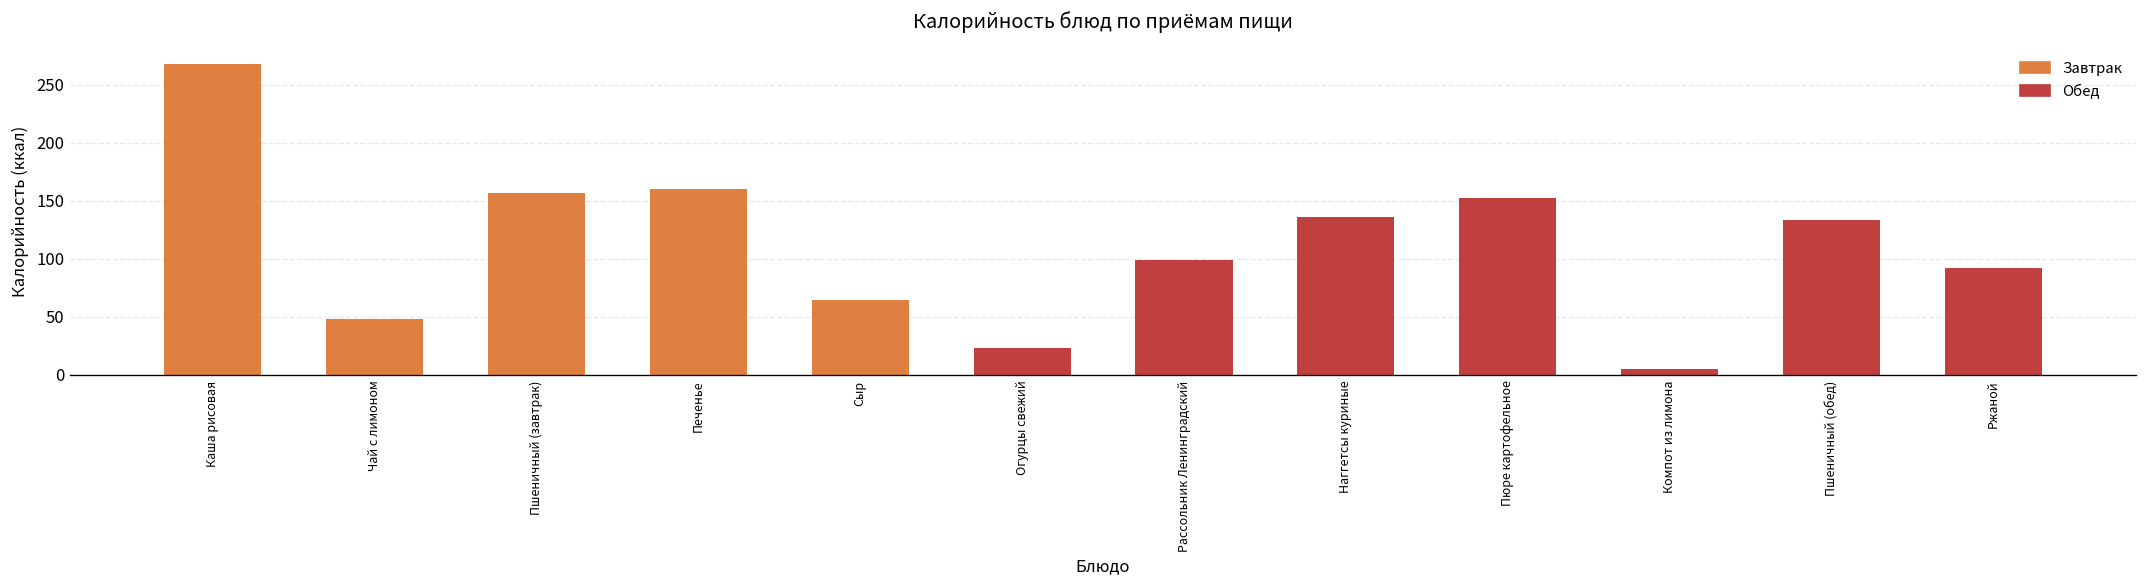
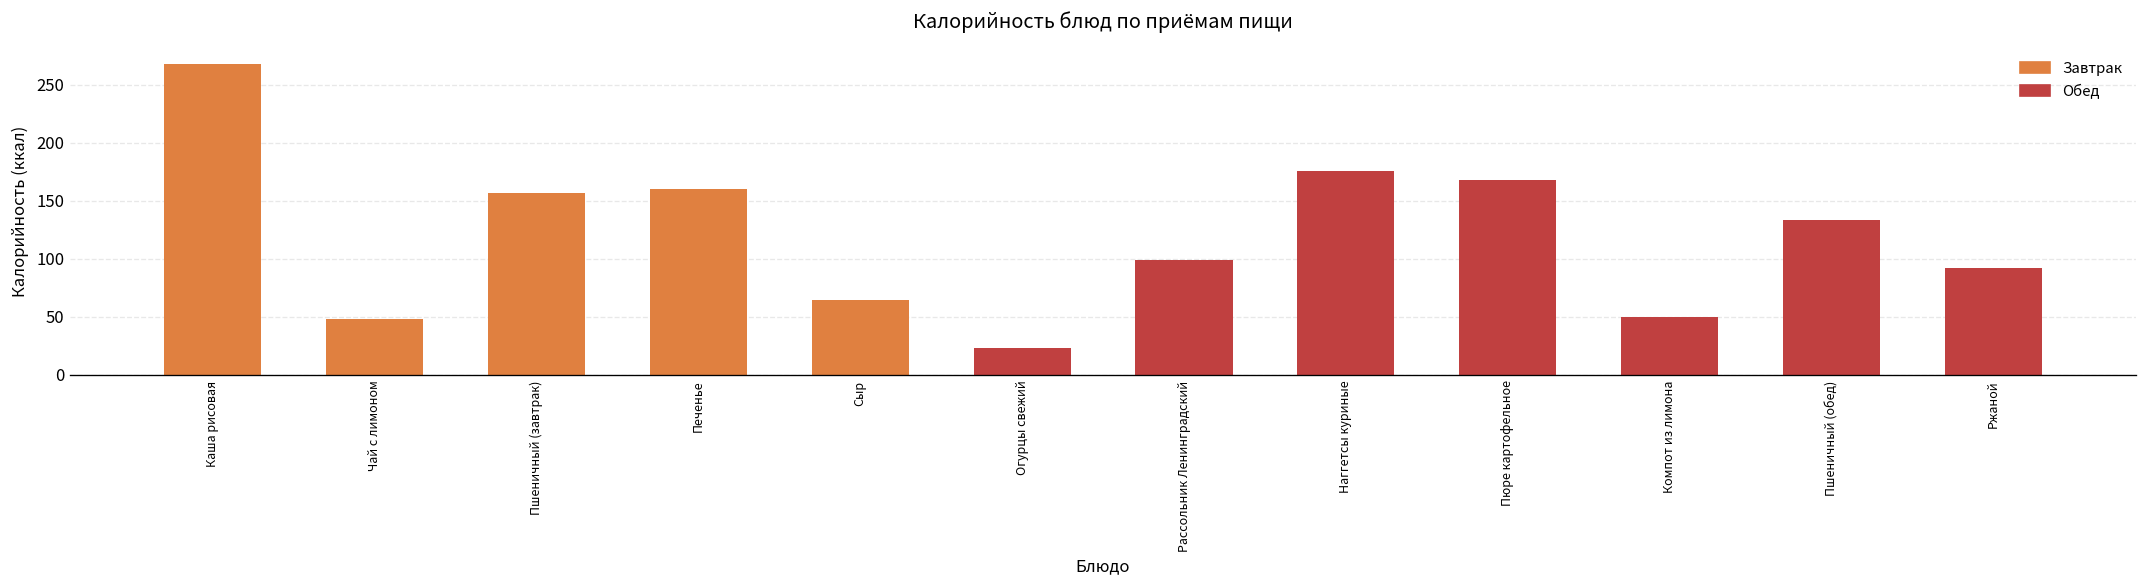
Наггетсы куриные: 140 -> 180
Пюре картофельное: 150 -> 170
Компот из лимона: 10 -> 50
